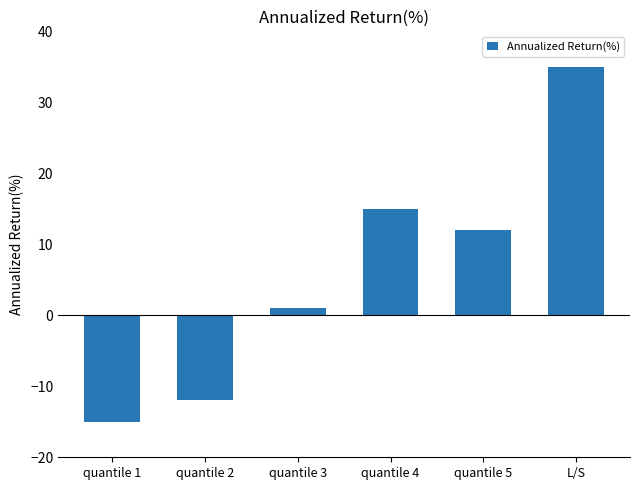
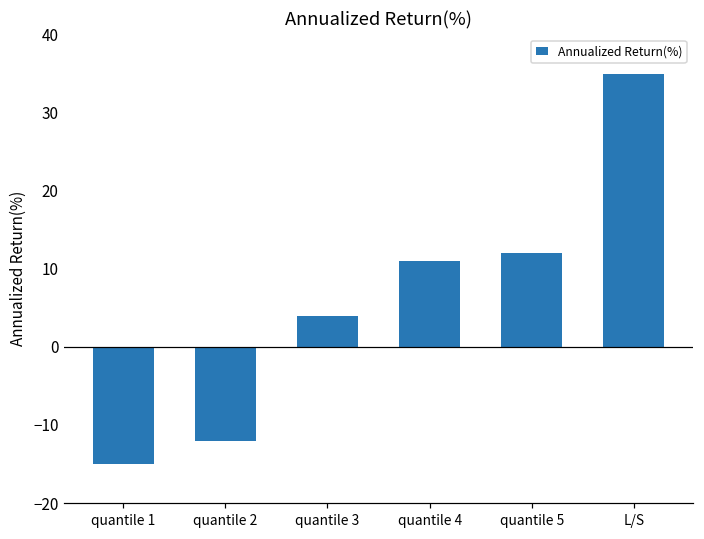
quantile 3: 1 -> 4
quantile 4: 15 -> 11
